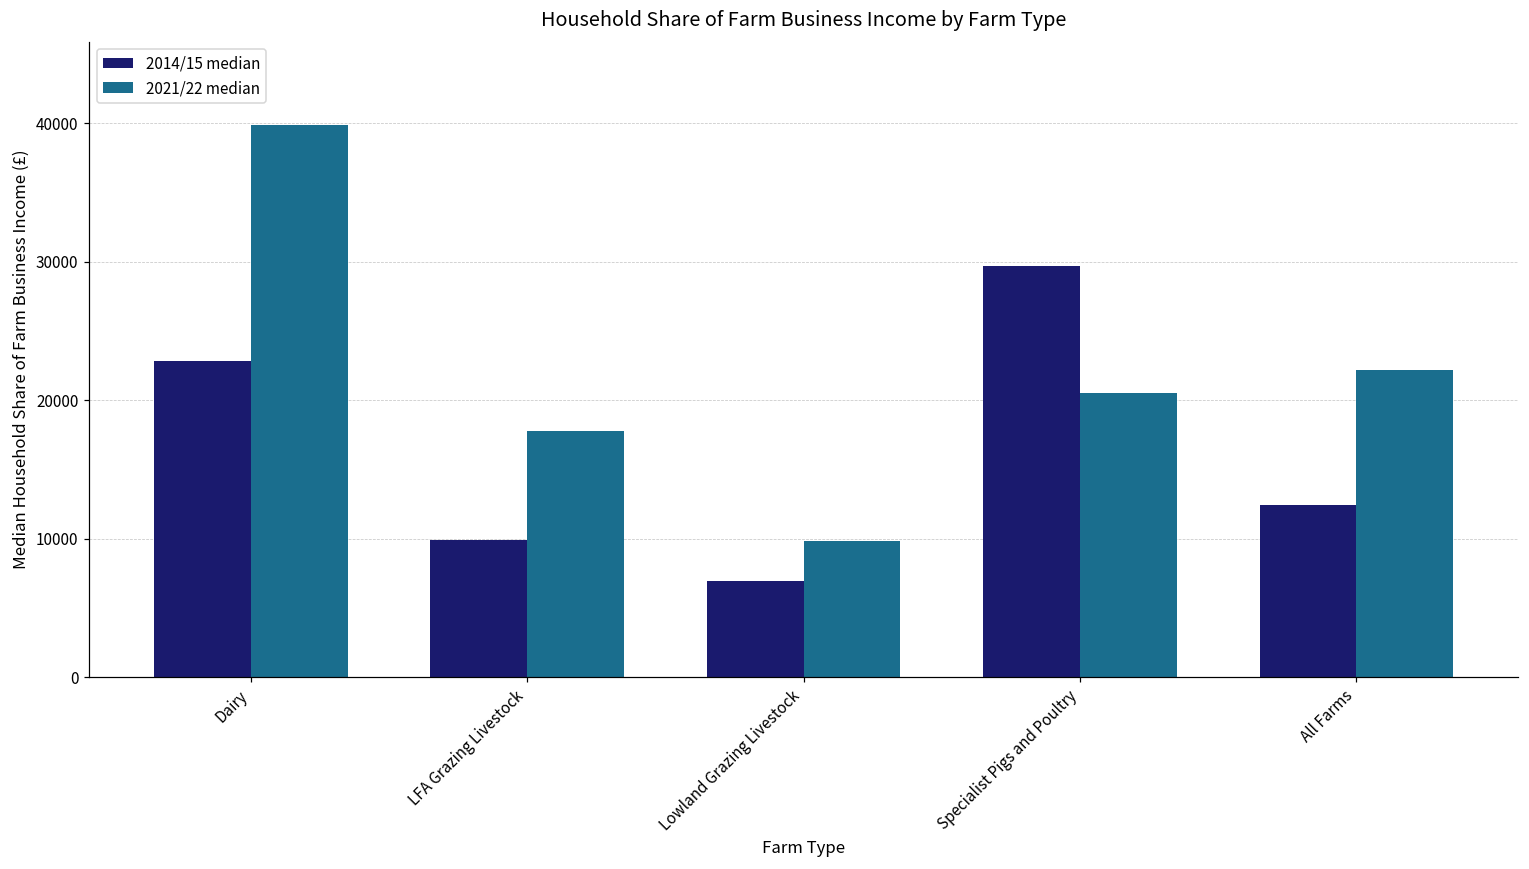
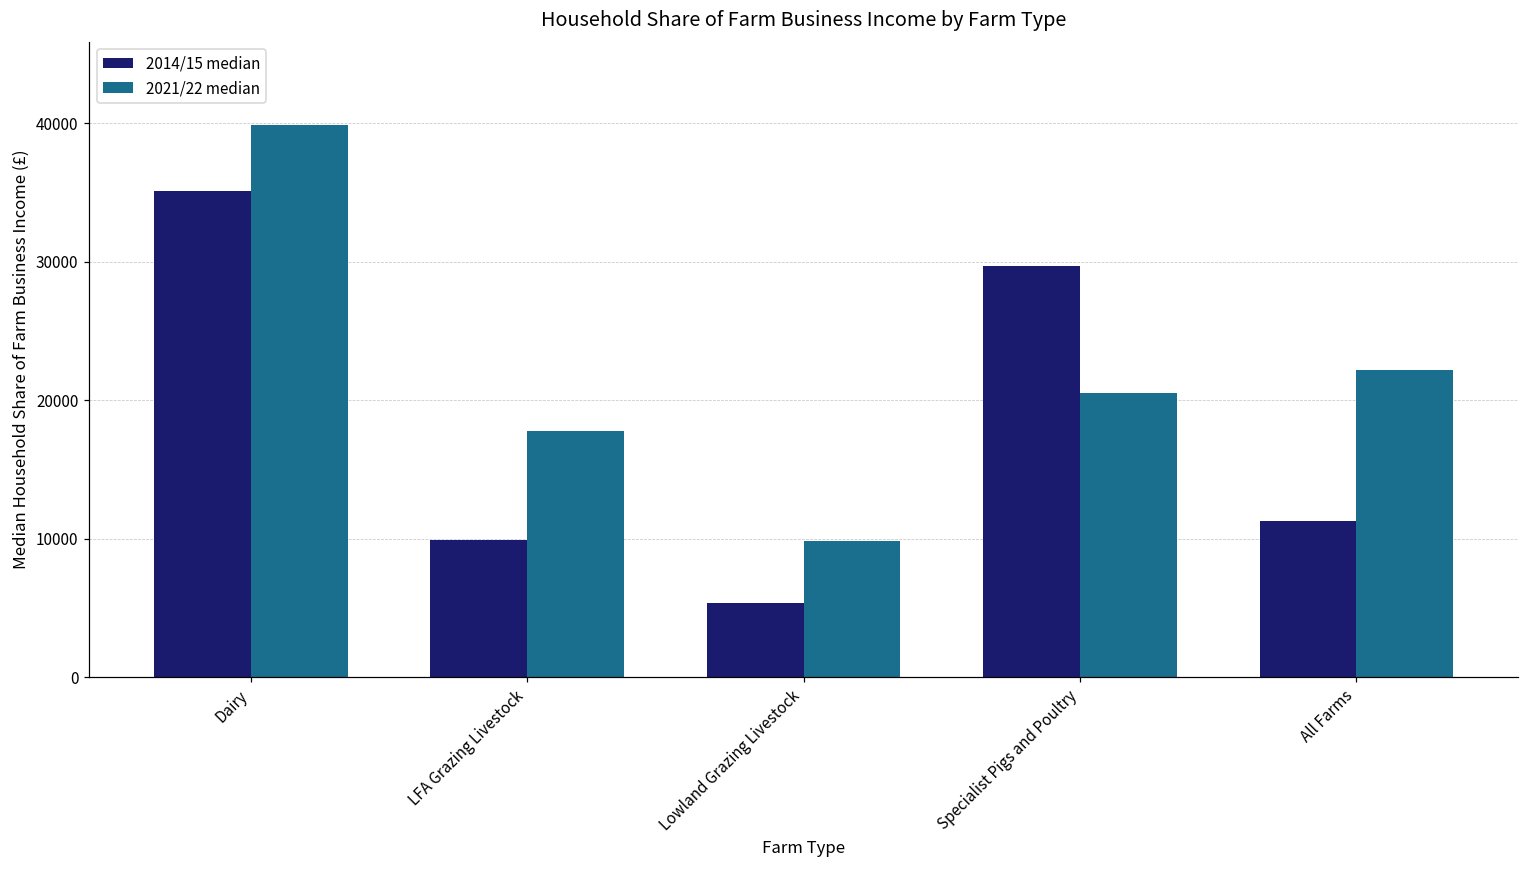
2014/15 median, Dairy: 22800 -> 35100
2014/15 median, Lowland Grazing Livestock: 6900 -> 5300
2014/15 median, All Farms: 12400 -> 11300
